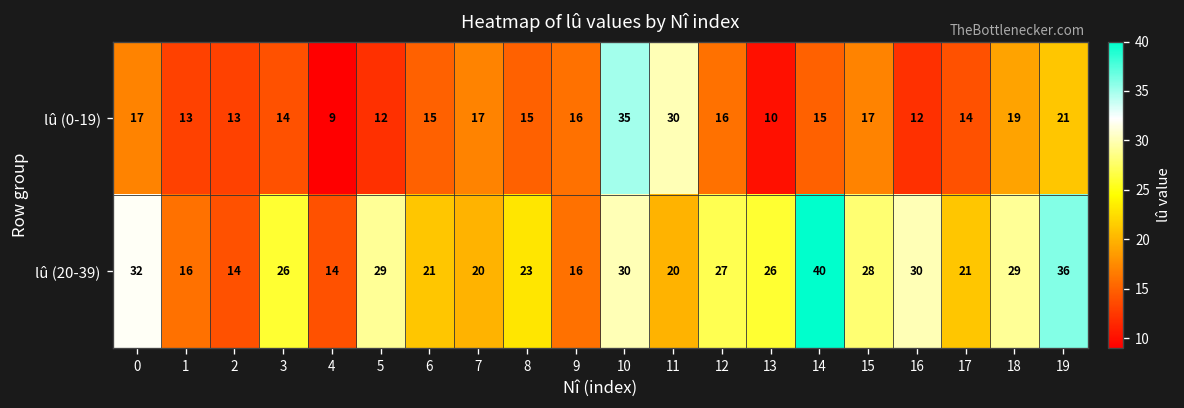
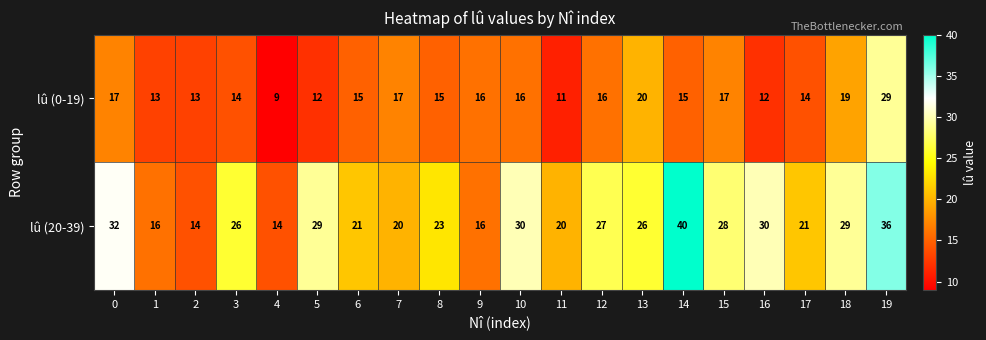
lû (0-19), 10: 35 -> 16
lû (0-19), 11: 30 -> 11
lû (0-19), 13: 10 -> 20
lû (0-19), 19: 21 -> 29
